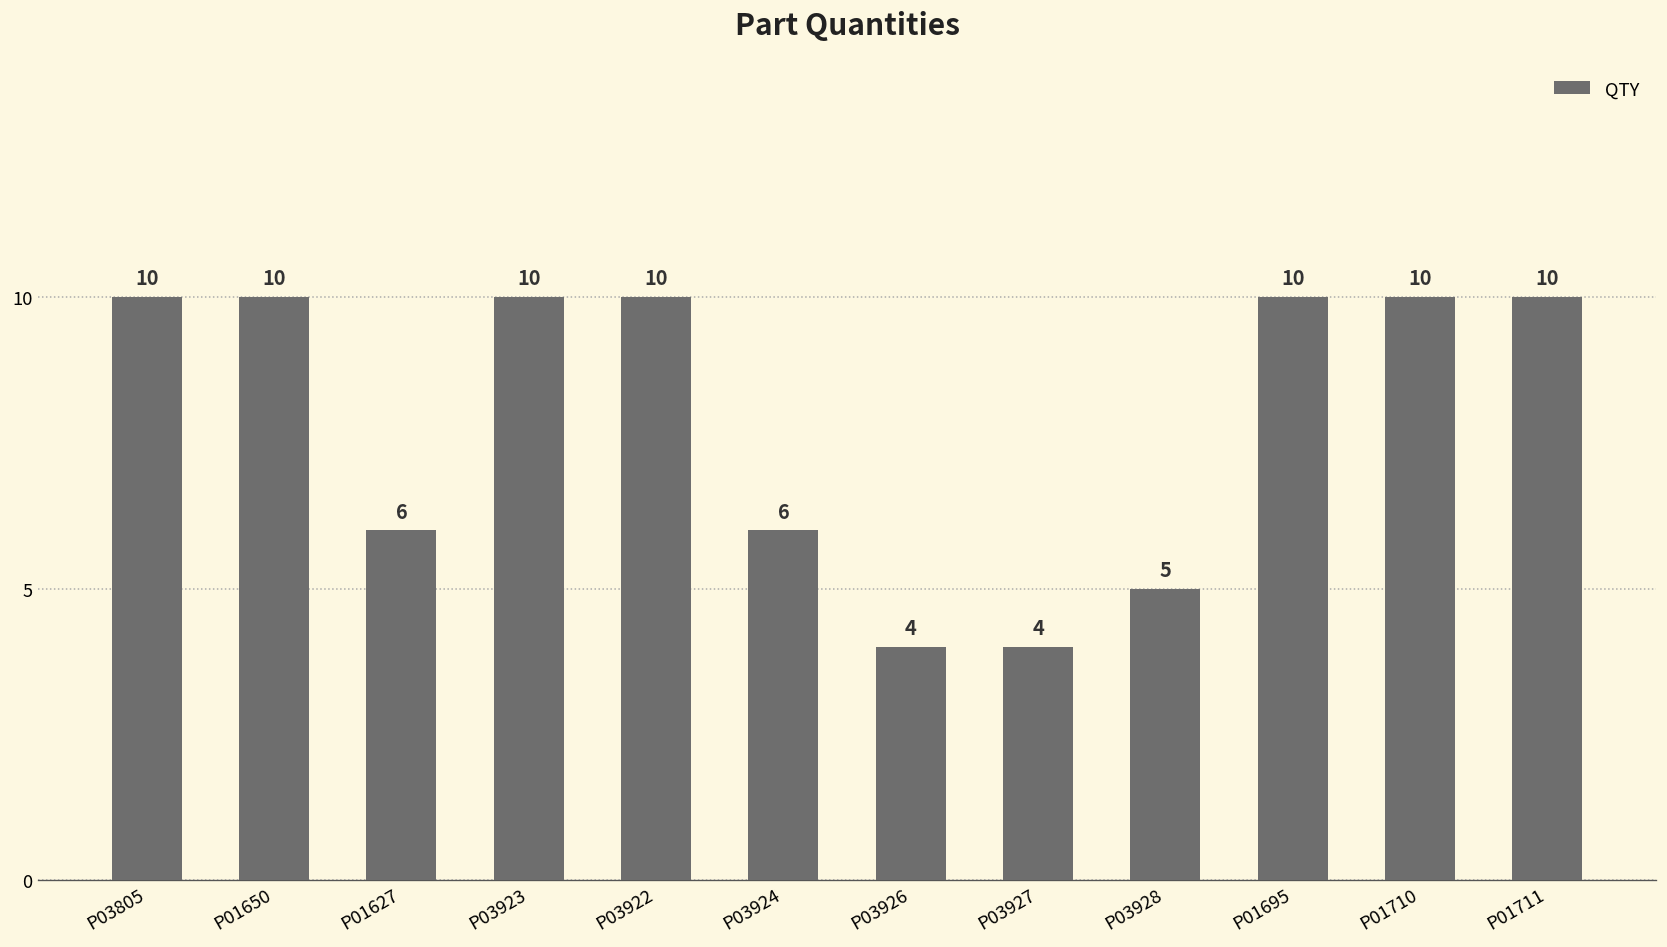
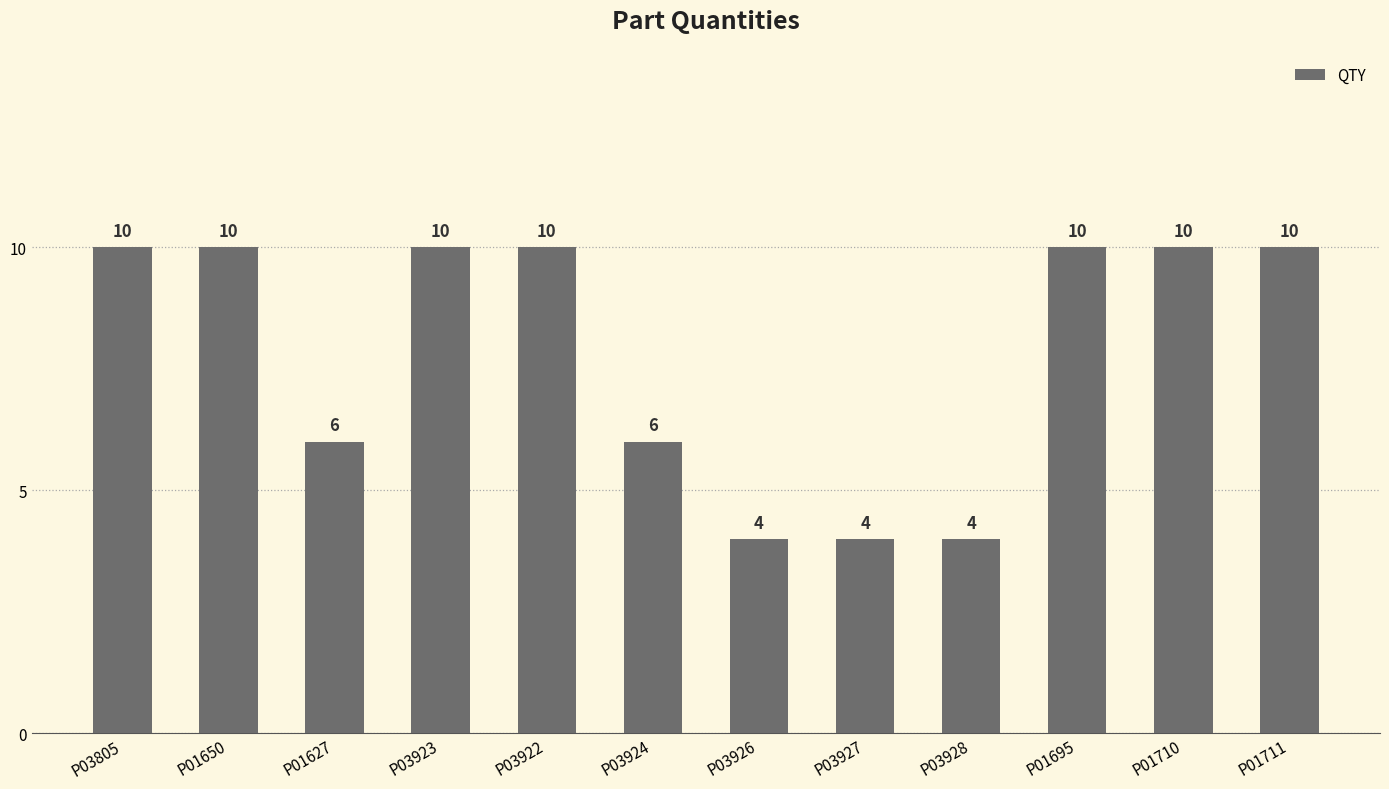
P03928: 5 -> 4
